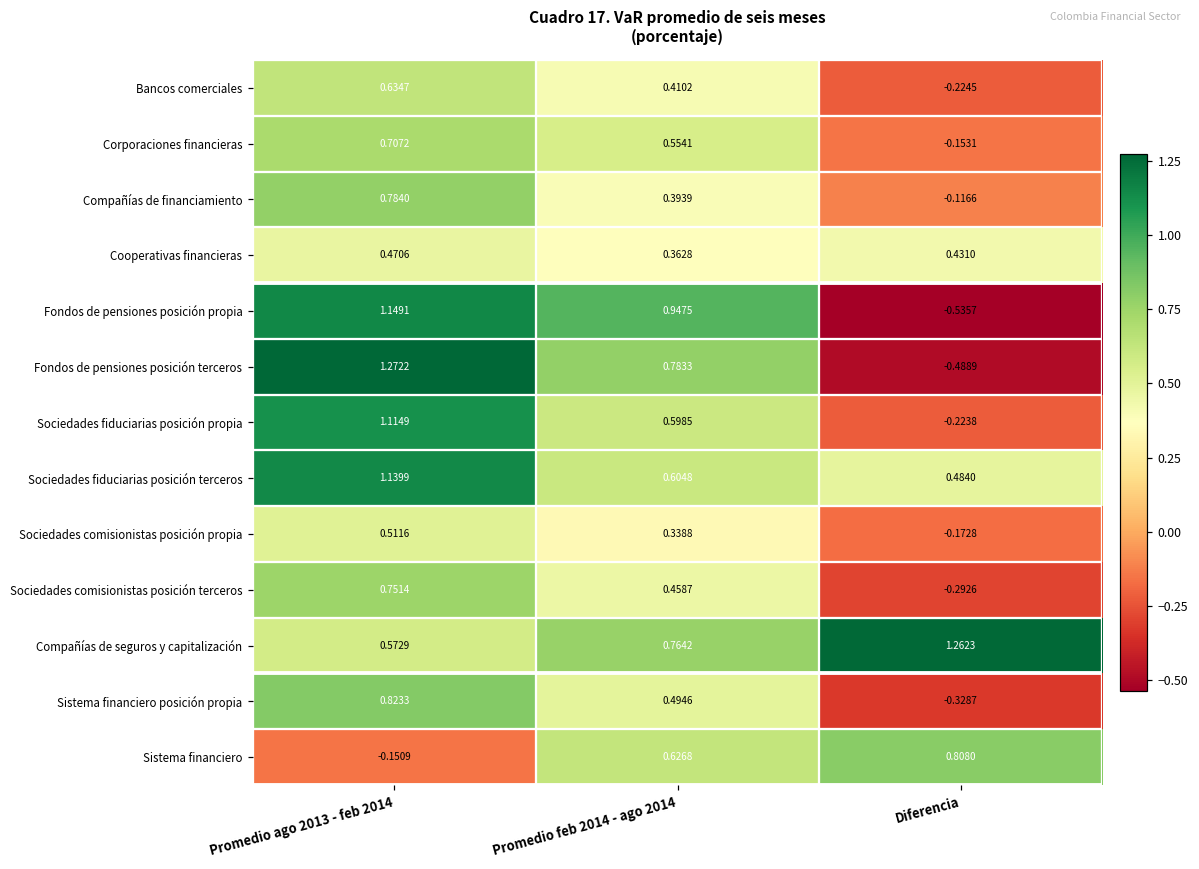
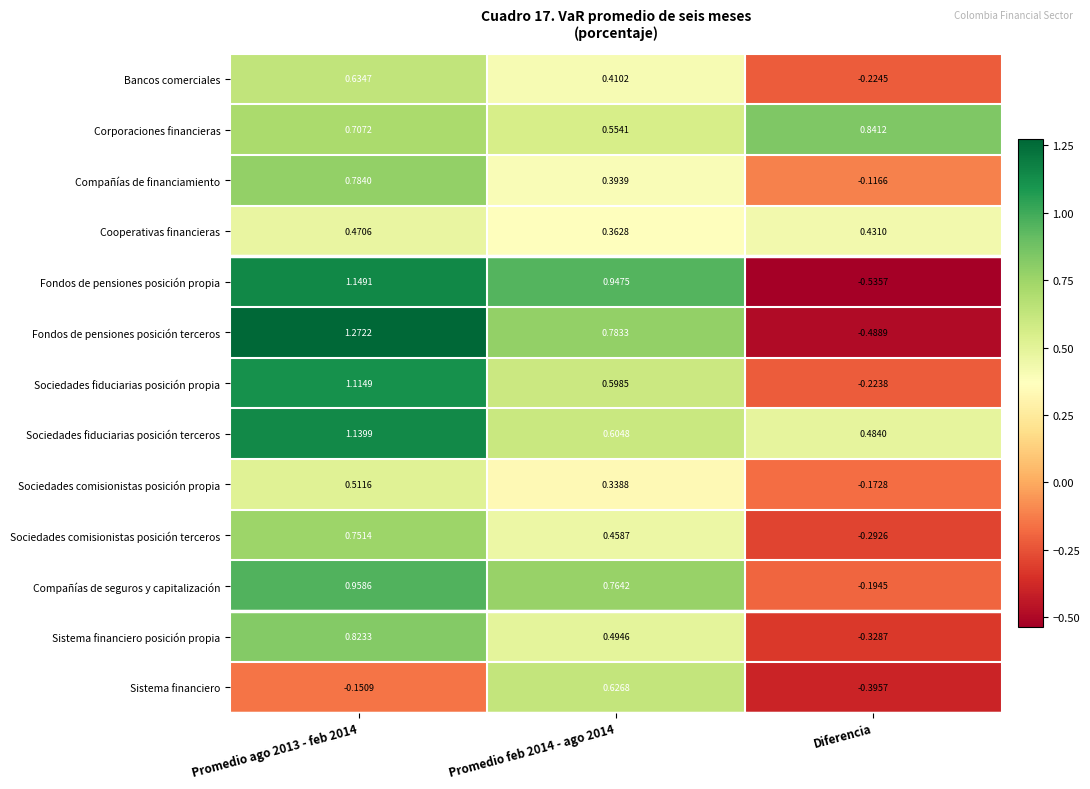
Corporaciones financieras, Diferencia: -0.1531 -> 0.8412
Compañías de seguros y capitalización, Promedio ago 2013 - feb 2014: 0.5729 -> 0.9586
Compañías de seguros y capitalización, Diferencia: 1.2623 -> -0.1945
Sistema financiero, Diferencia: 0.8080 -> -0.3957
